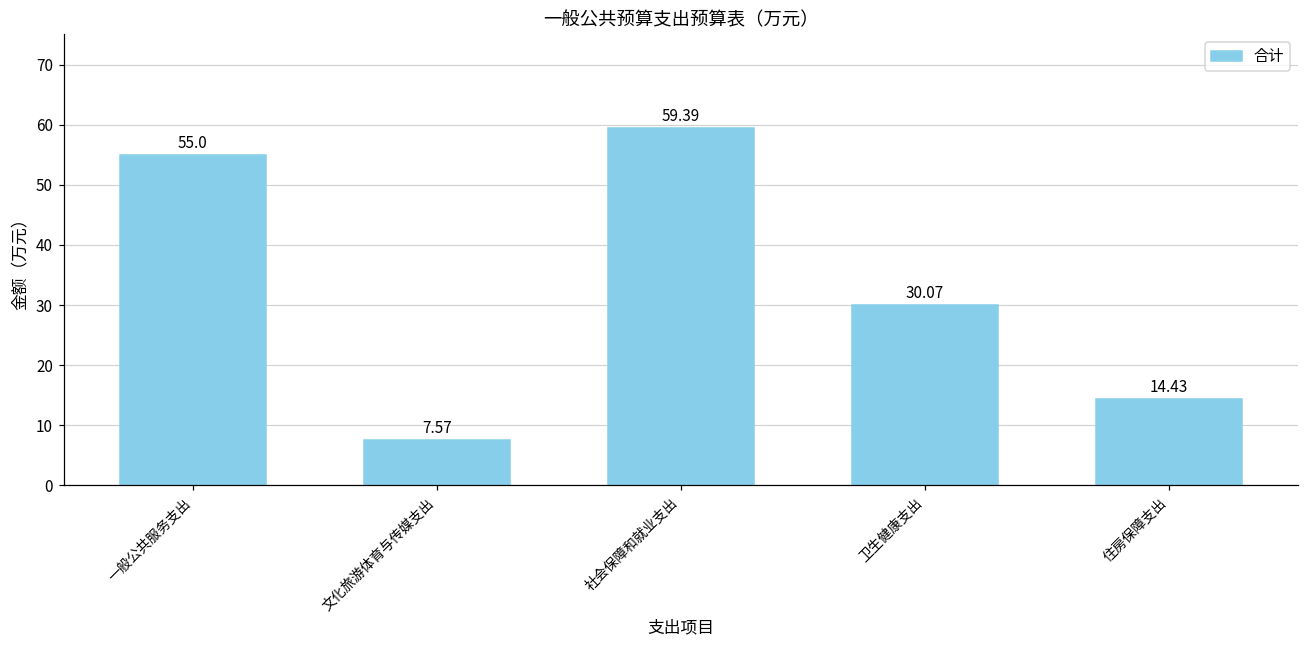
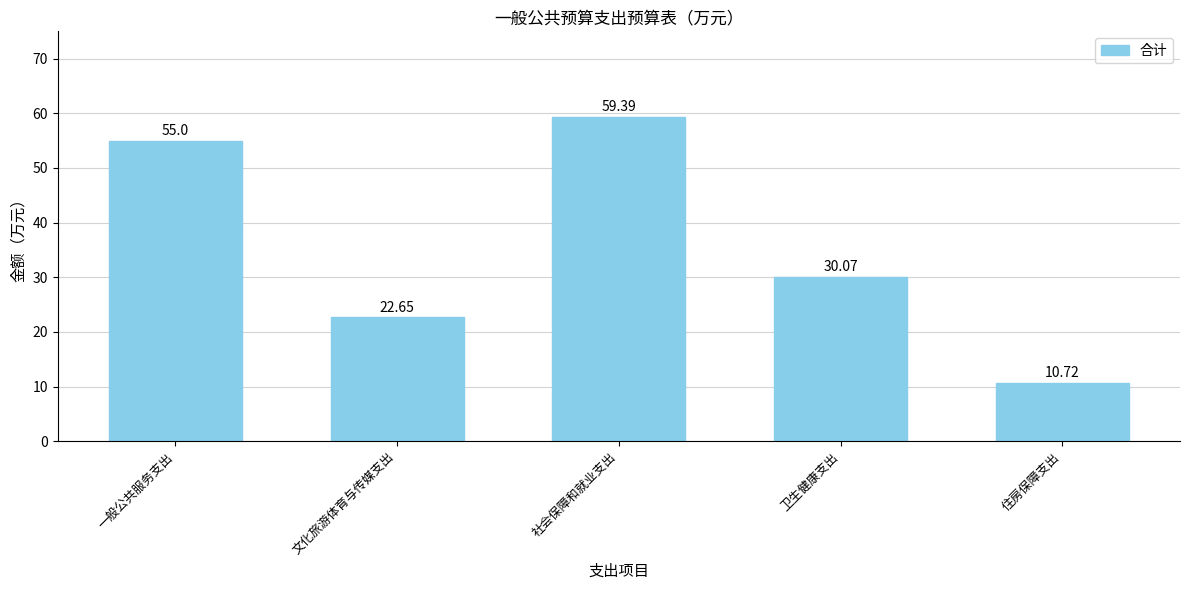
文化旅游体育与传媒支出: 7.57 -> 22.65
住房保障支出: 14.43 -> 10.72
